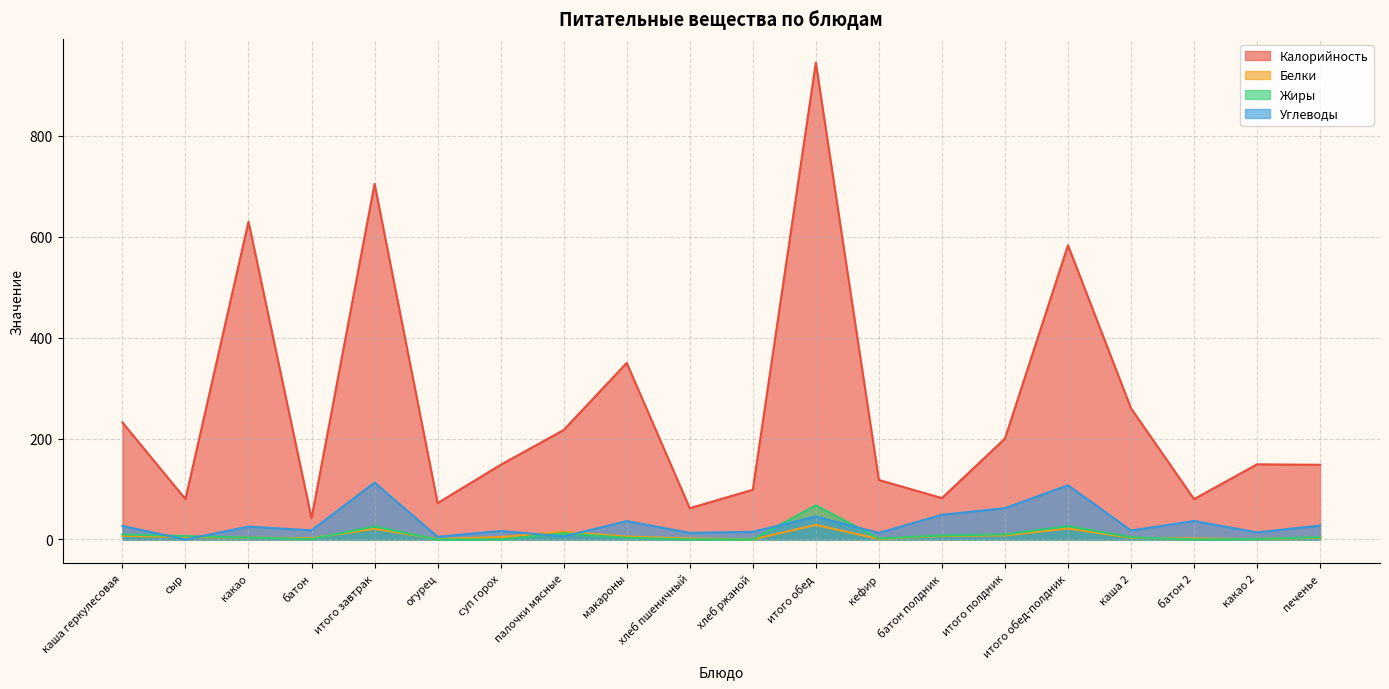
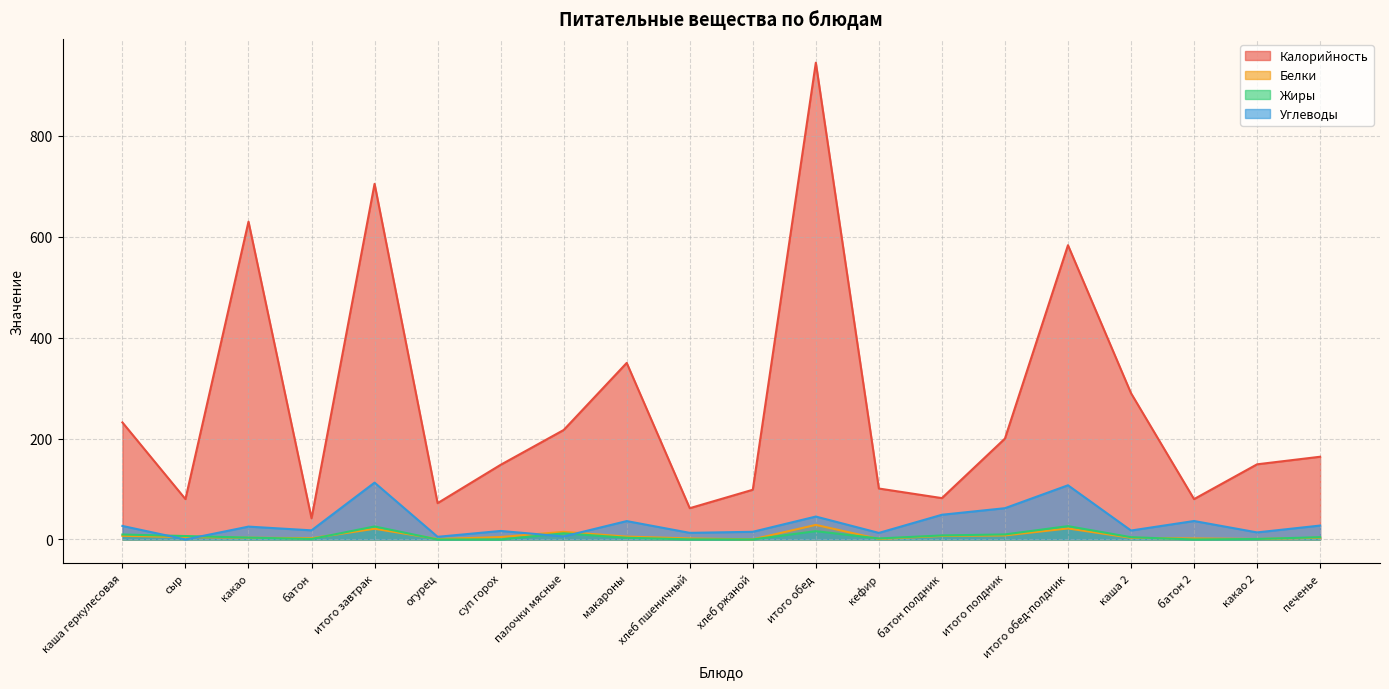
Жиры, итого обед: 70 -> 20
Калорийность, кефир: 120 -> 100
Калорийность, каша 2: 260 -> 290
Калорийность, печенье: 150 -> 160
